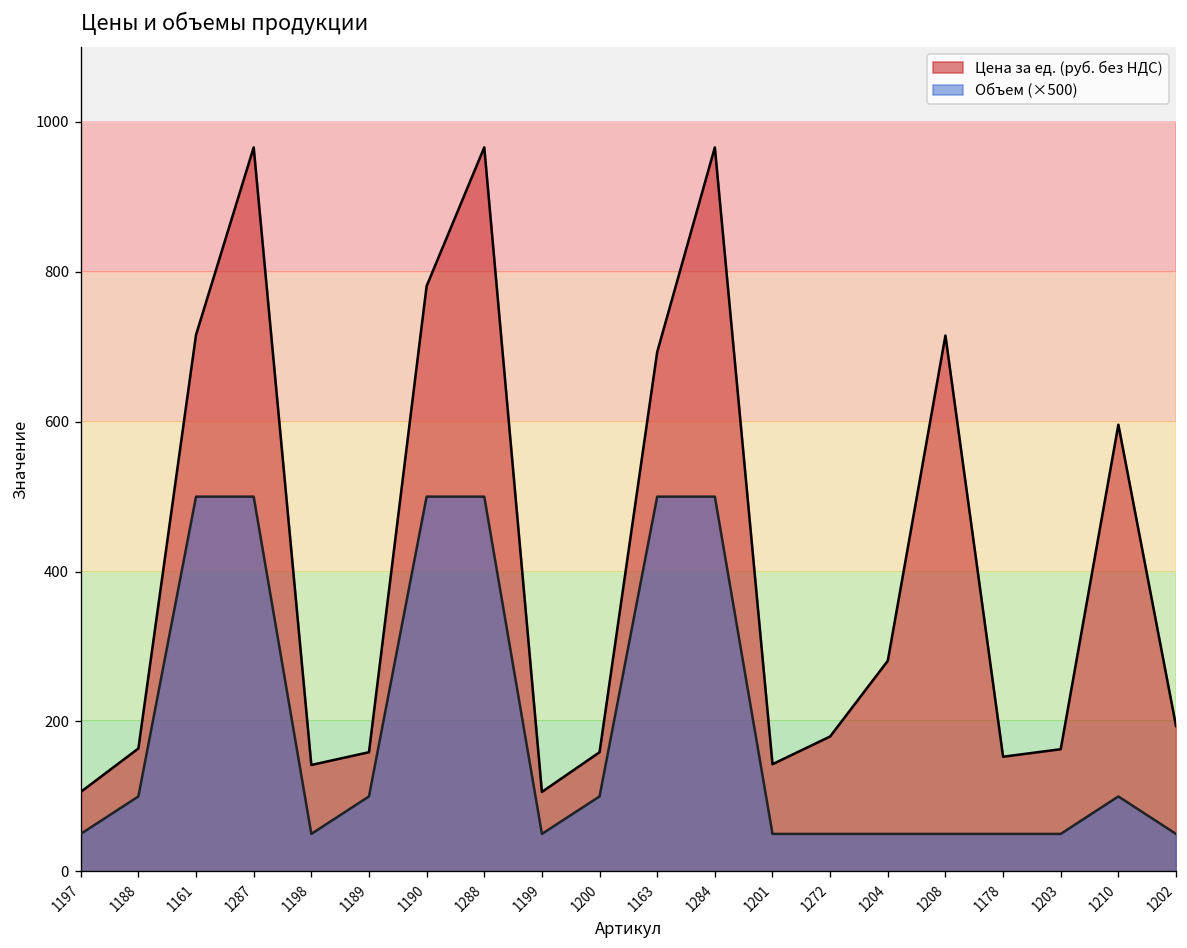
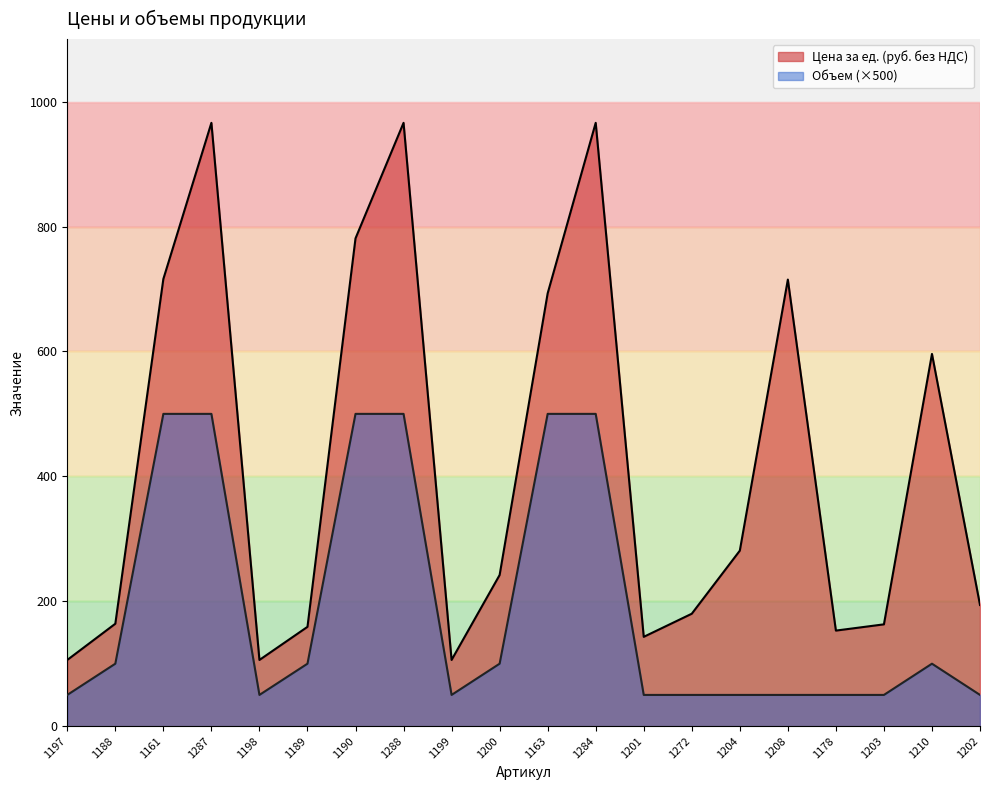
Цена за ед. (руб. без НДС), 1198: 140 -> 110
Цена за ед. (руб. без НДС), 1200: 160 -> 240
